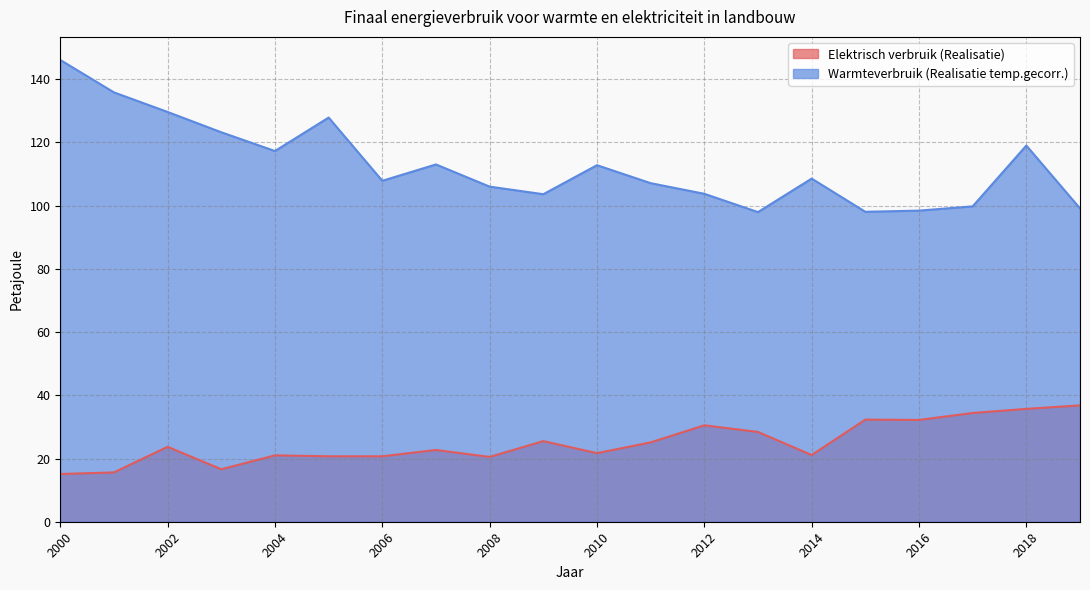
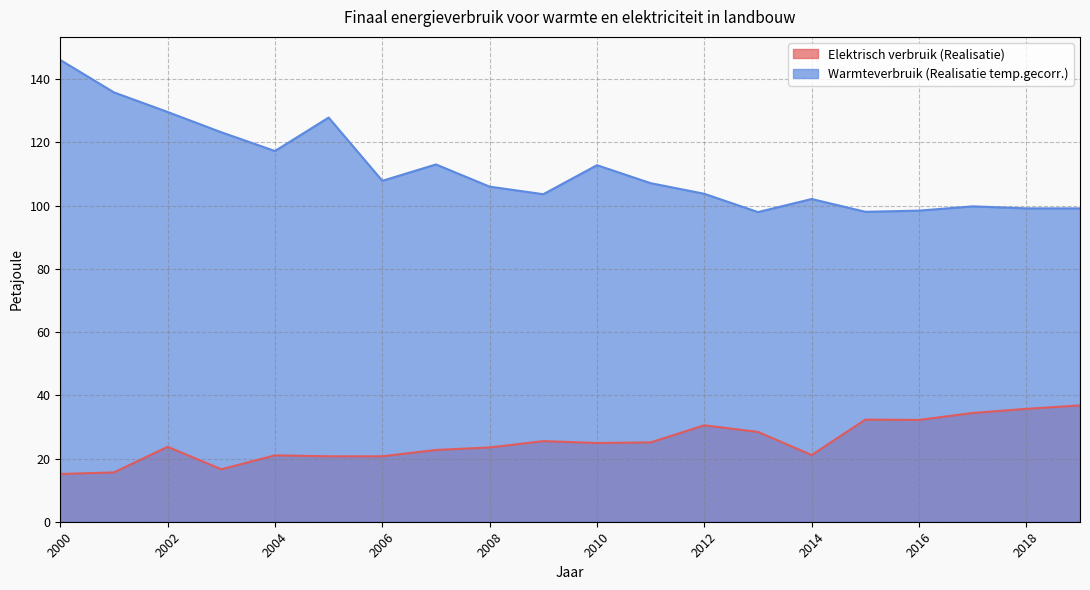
Elektrisch verbruik (Realisatie), 2008: 21 -> 24
Elektrisch verbruik (Realisatie), 2010: 22 -> 25
Warmteverbruik (Realisatie temp.gecorr.), 2014: 109 -> 102
Warmteverbruik (Realisatie temp.gecorr.), 2018: 119 -> 99
